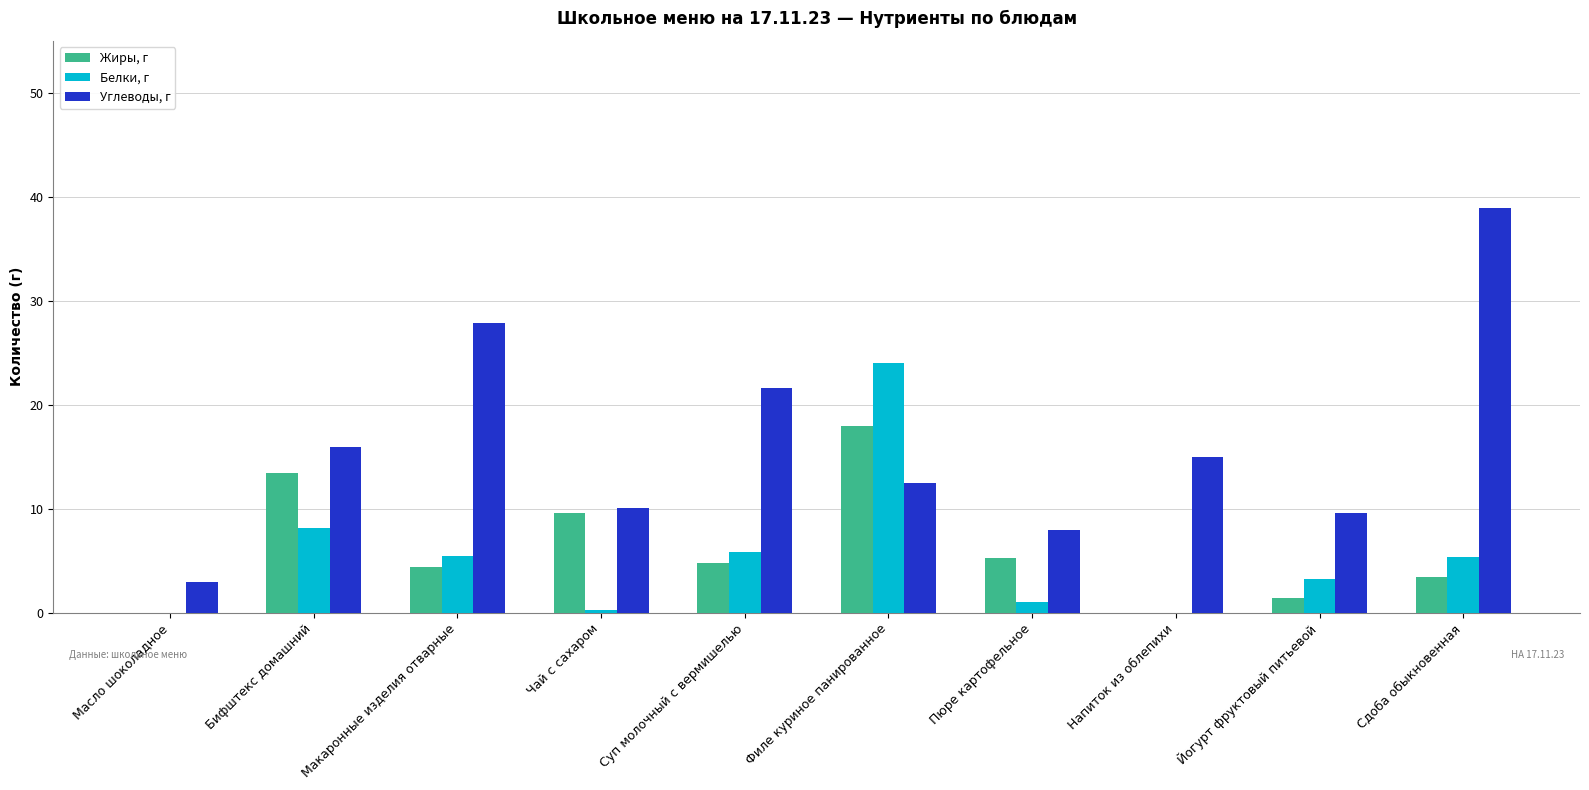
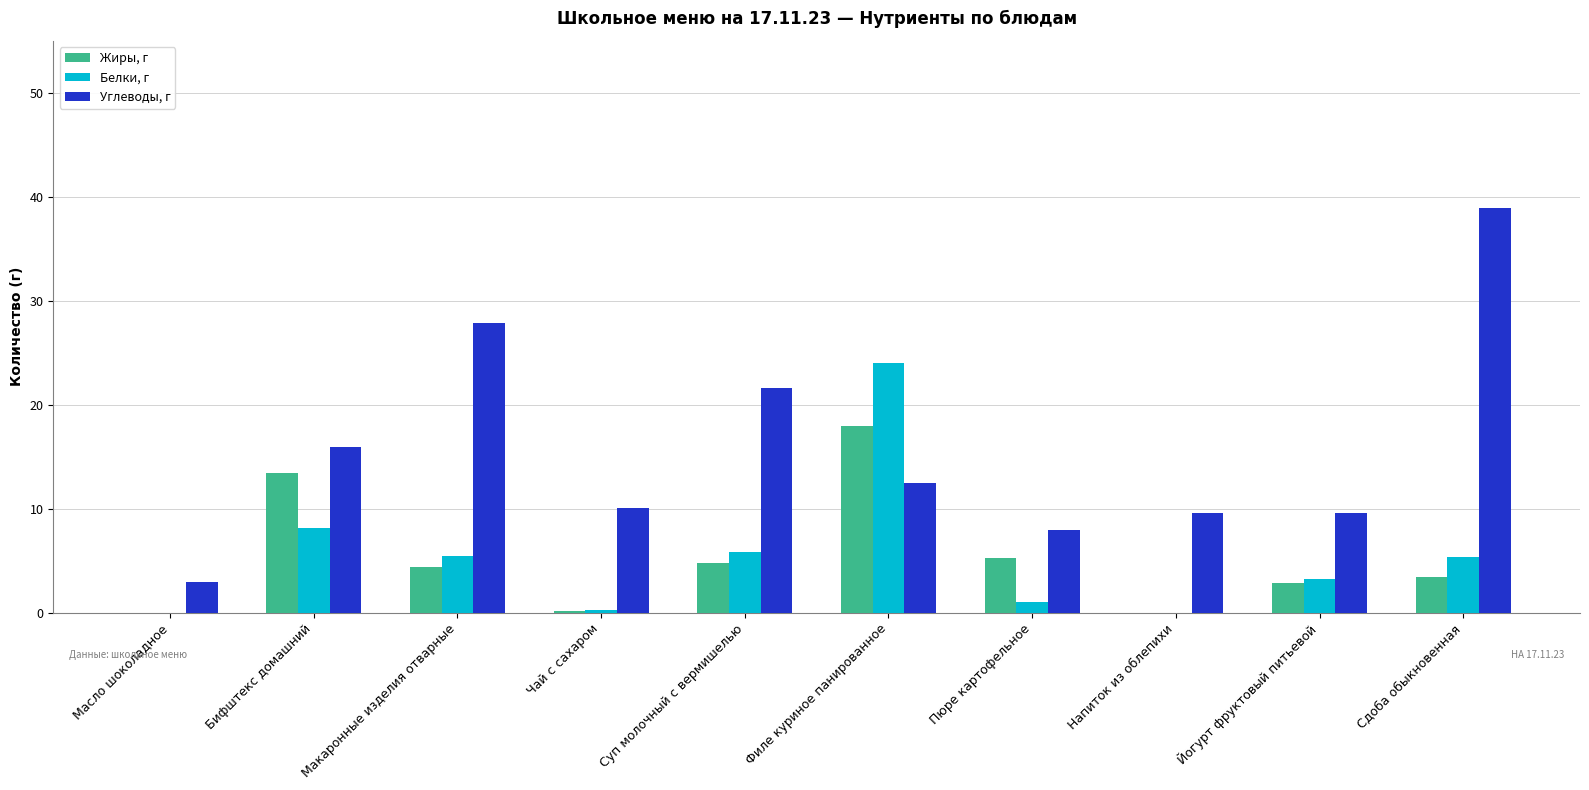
Жиры, г, Чай с сахаром: 9.6 -> 0.1
Углеводы, г, Напиток из облепихи: 15.0 -> 9.6
Жиры, г, Йогурт фруктовый питьевой: 1.4 -> 2.8
